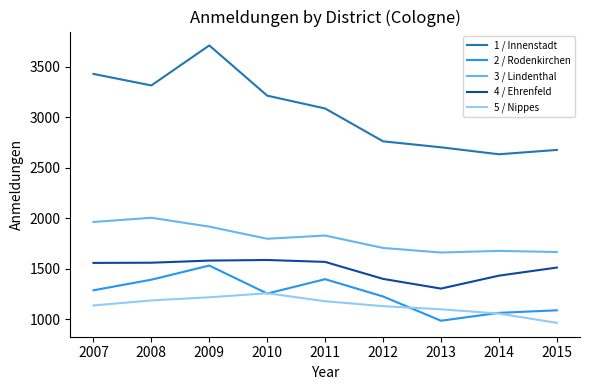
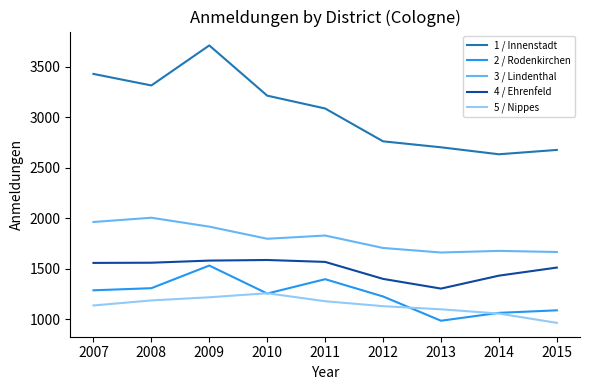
2 / Rodenkirchen, 2008: 1390 -> 1310
